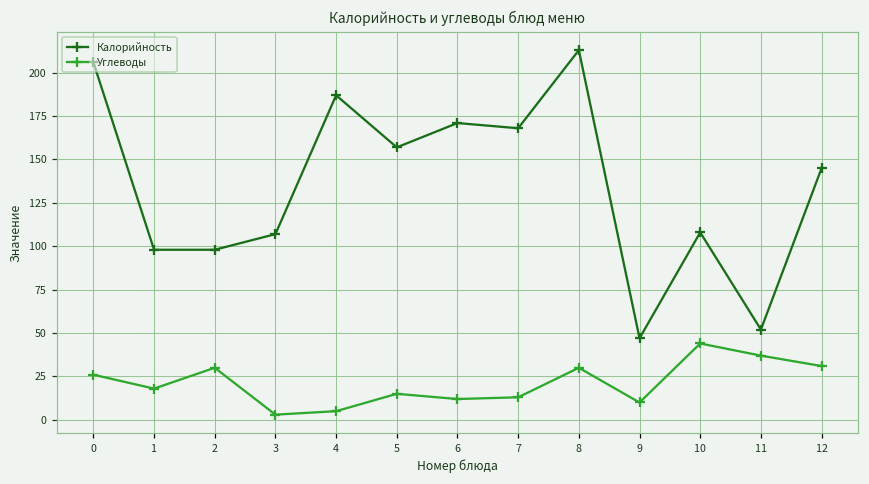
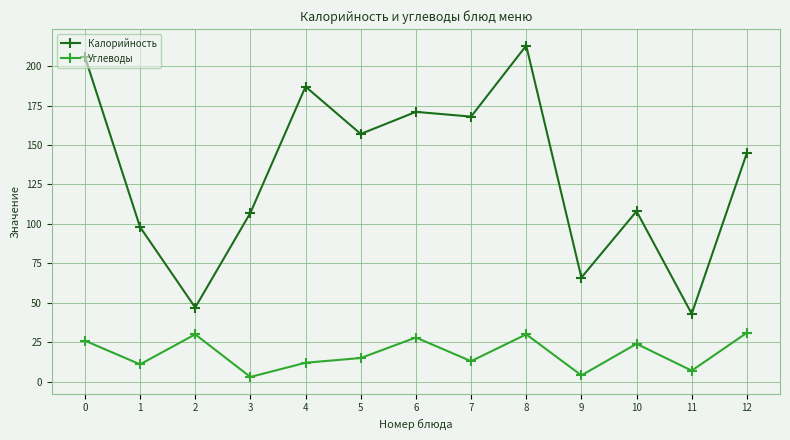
Углеводы, 1: 18 -> 11
Калорийность, 2: 98 -> 47
Углеводы, 4: 5 -> 12
Углеводы, 6: 12 -> 28
Калорийность, 9: 47 -> 66
Углеводы, 9: 10 -> 4
Углеводы, 10: 44 -> 24
Калорийность, 11: 52 -> 43
Углеводы, 11: 37 -> 7
